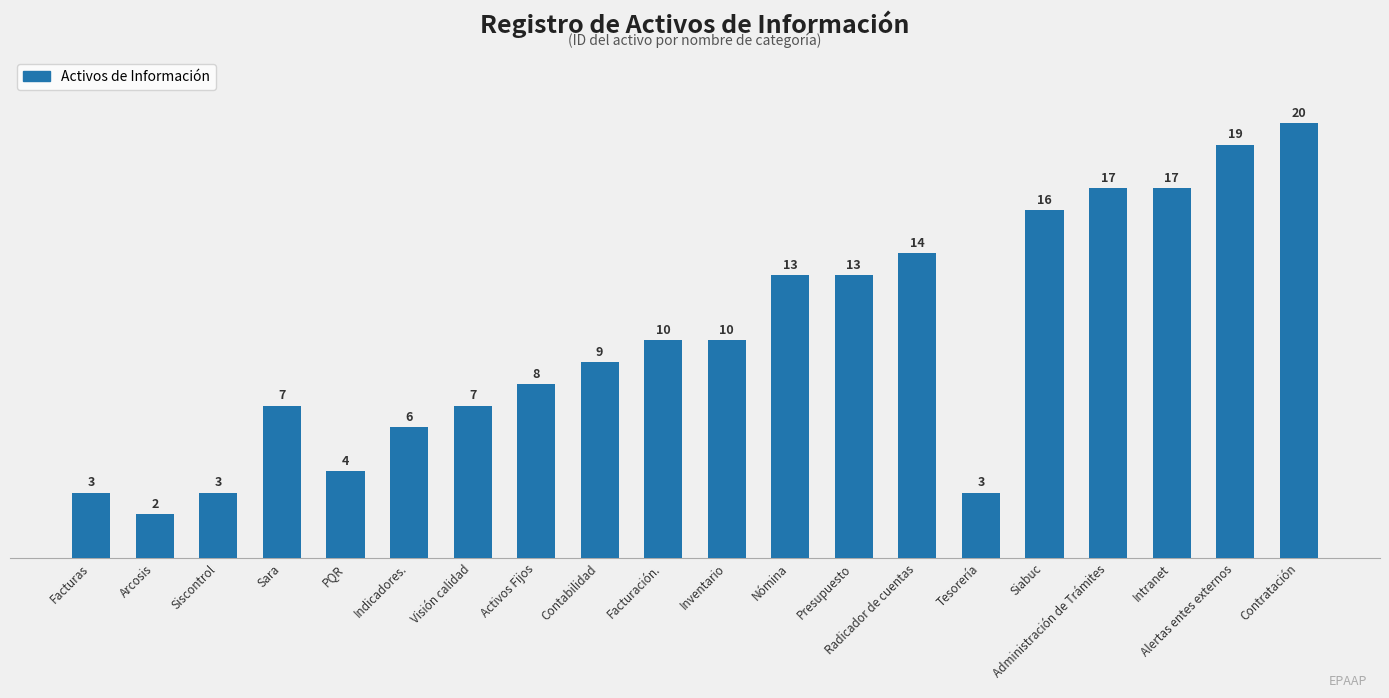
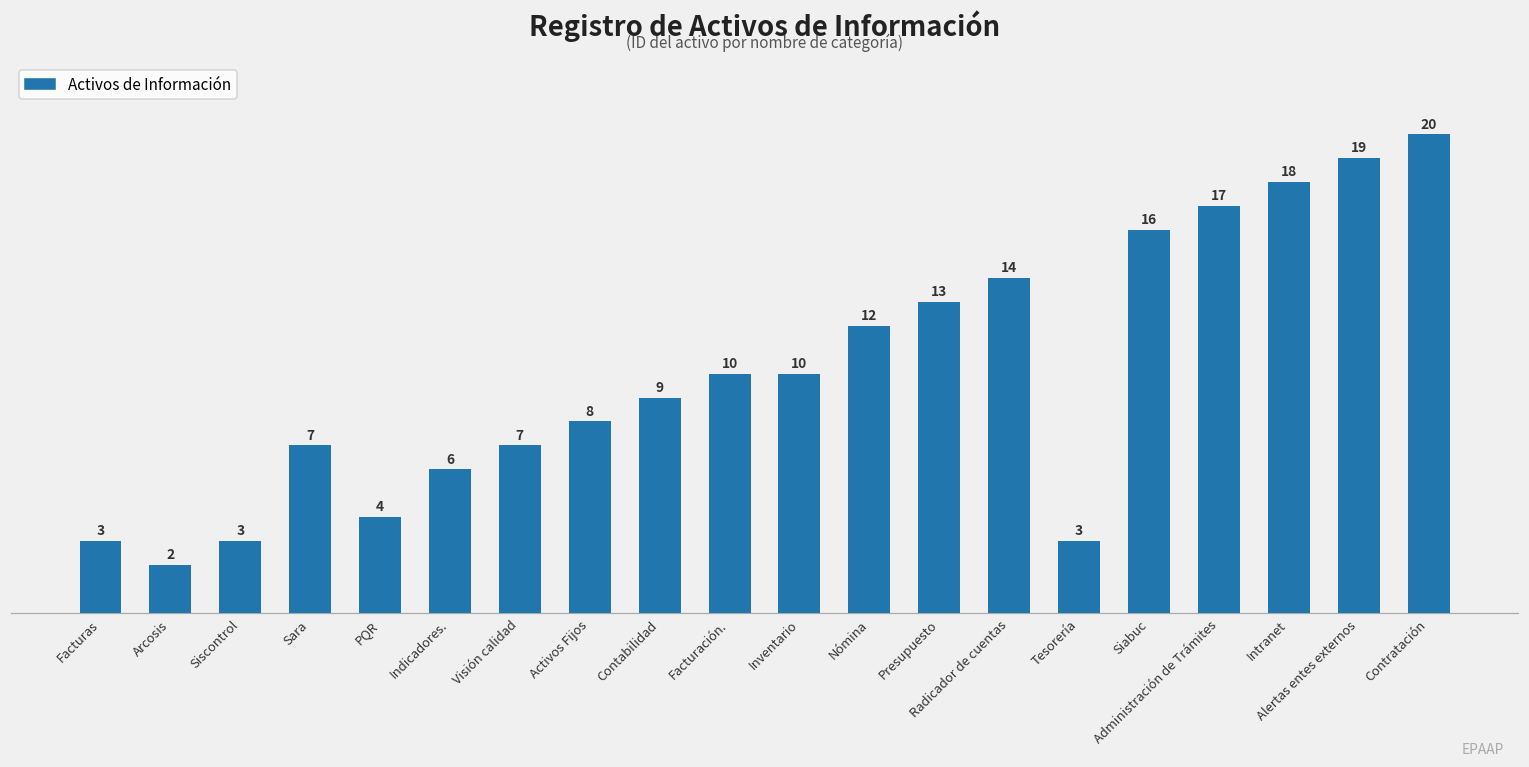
Nómina: 13 -> 12
Intranet: 17 -> 18
